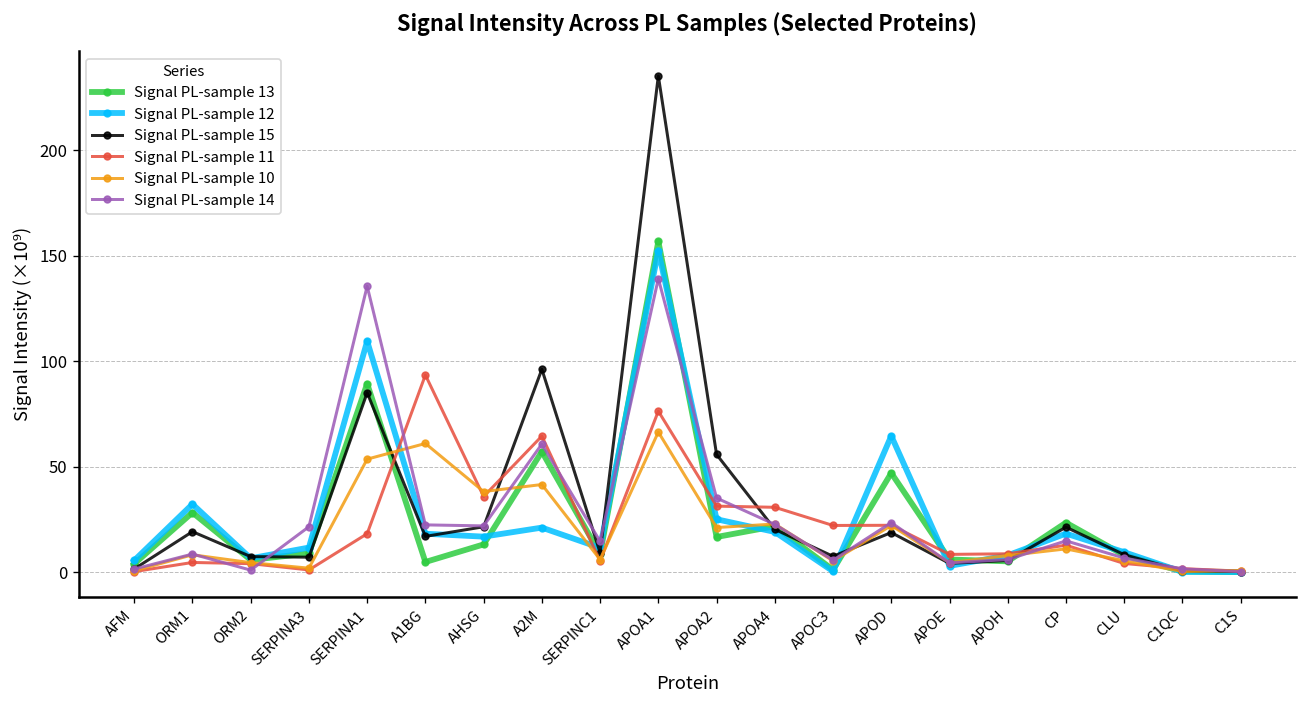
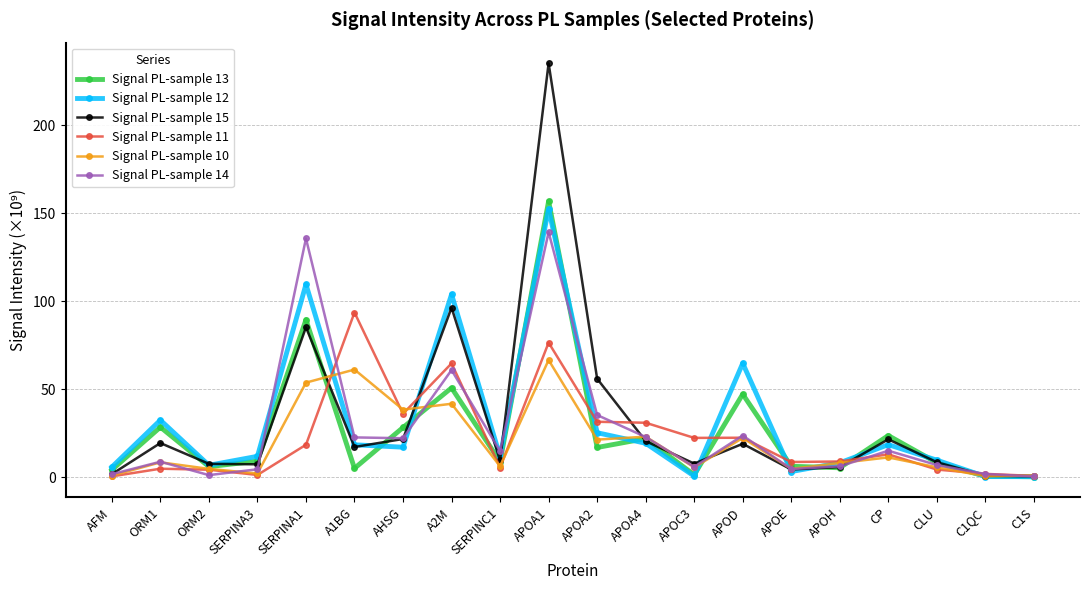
Signal PL-sample 14, SERPINA3: 22 -> 4
Signal PL-sample 13, AHSG: 13 -> 28
Signal PL-sample 13, A2M: 57 -> 51
Signal PL-sample 12, A2M: 21 -> 104
